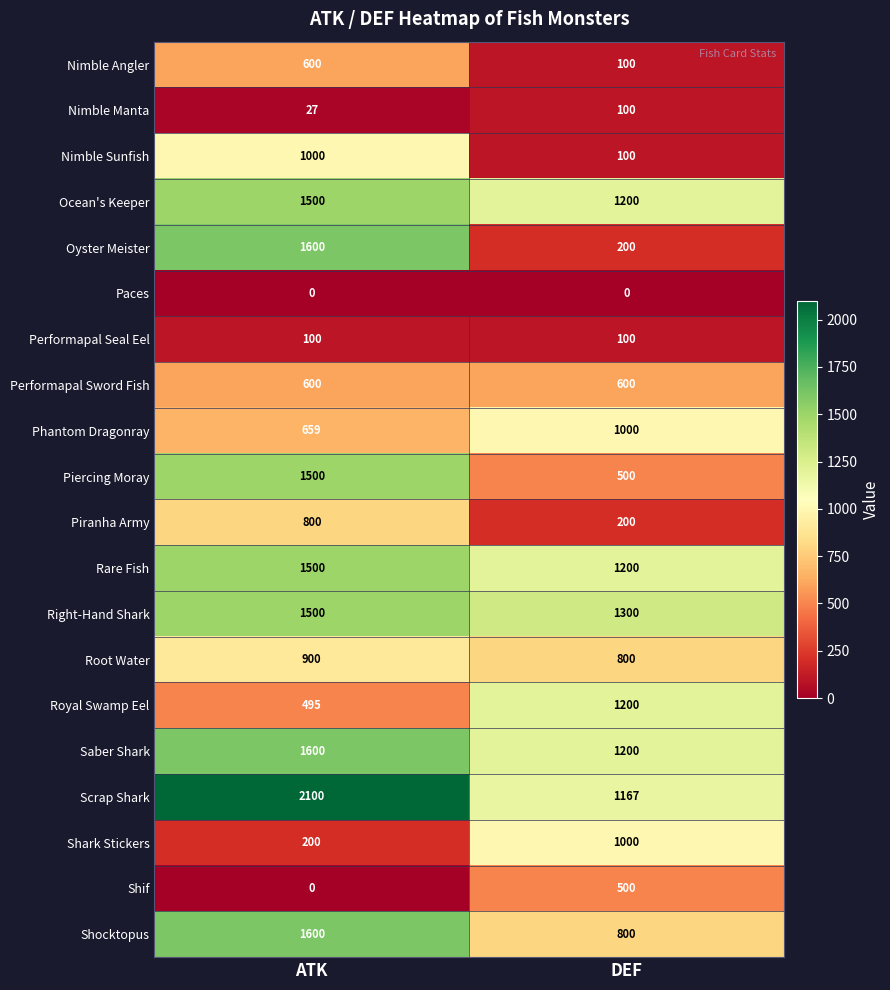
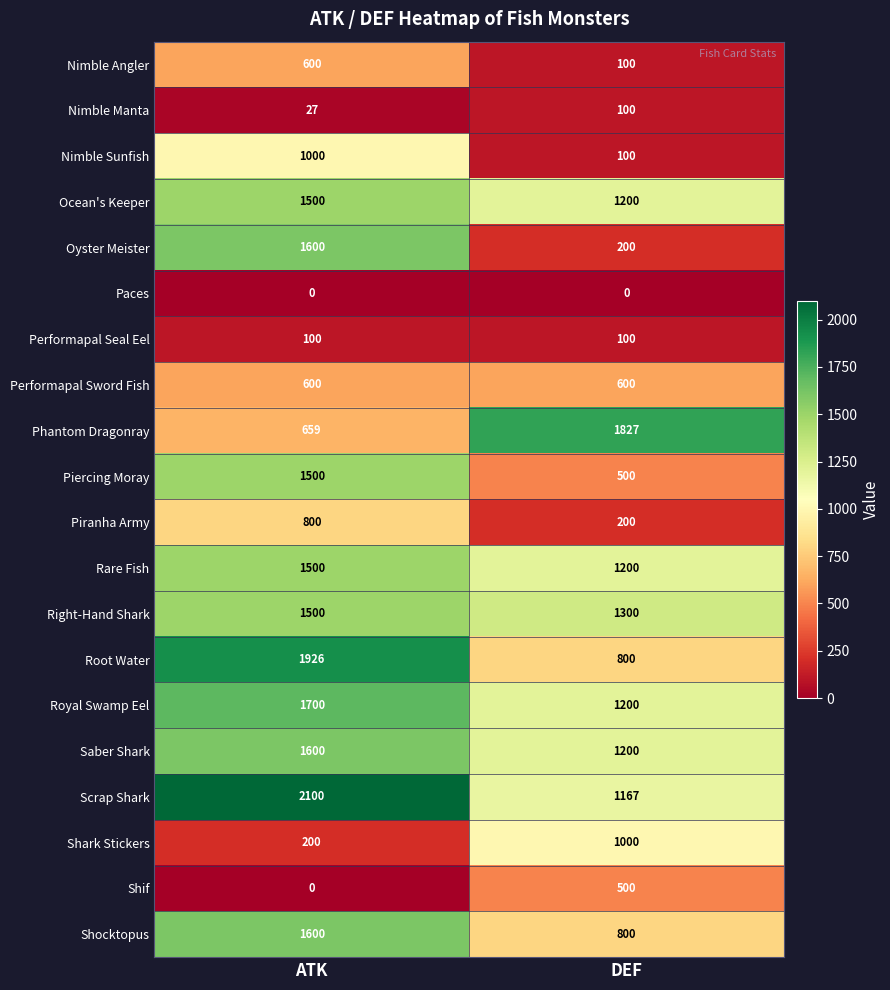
Phantom Dragonray, DEF: 1000 -> 1827
Root Water, ATK: 900 -> 1926
Royal Swamp Eel, ATK: 495 -> 1700
